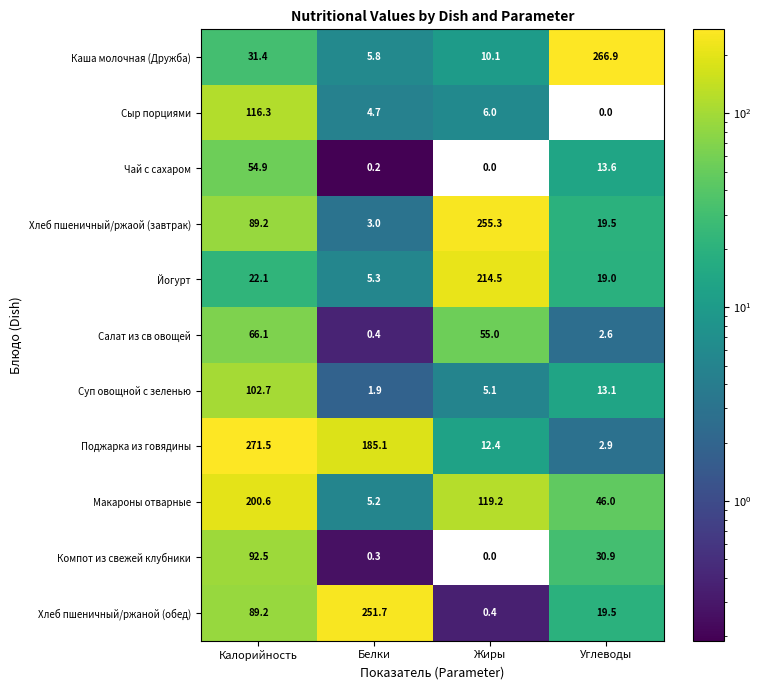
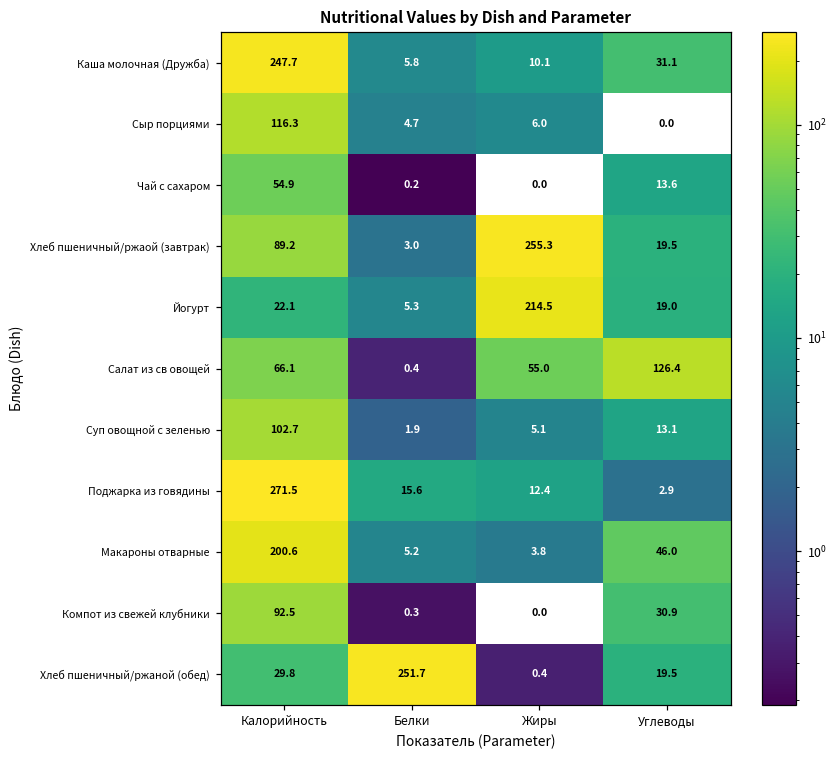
Каша молочная (Дружба), Калорийность: 31.4 -> 247.7
Каша молочная (Дружба), Углеводы: 266.9 -> 31.1
Салат из св овощей, Углеводы: 2.6 -> 126.4
Поджарка из говядины, Белки: 185.1 -> 15.6
Макароны отварные, Жиры: 119.2 -> 3.8
Хлеб пшеничный/ржаной (обед), Калорийность: 89.2 -> 29.8
